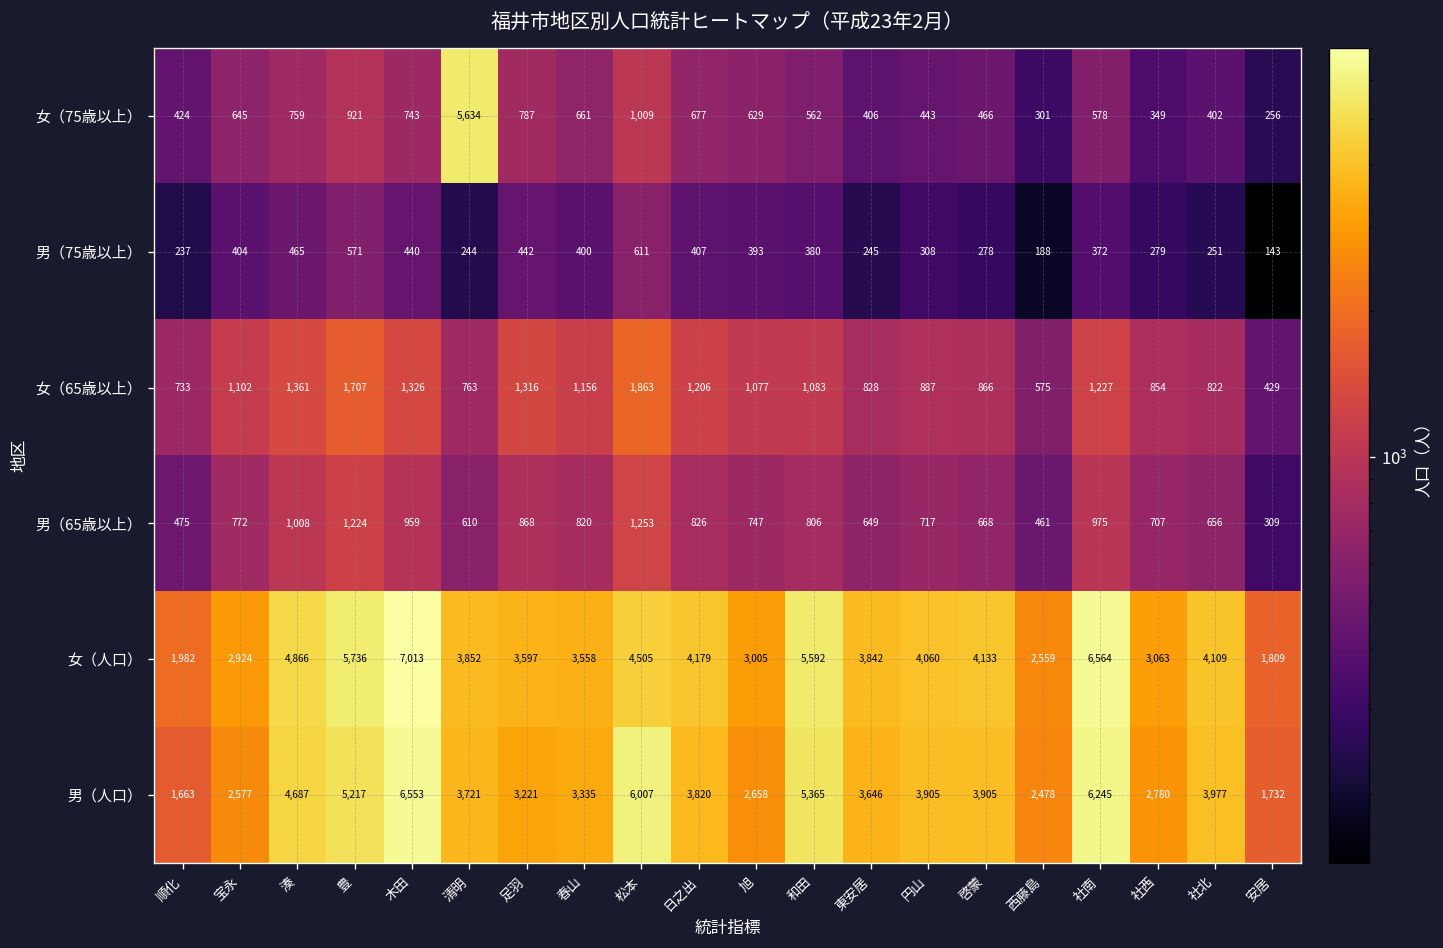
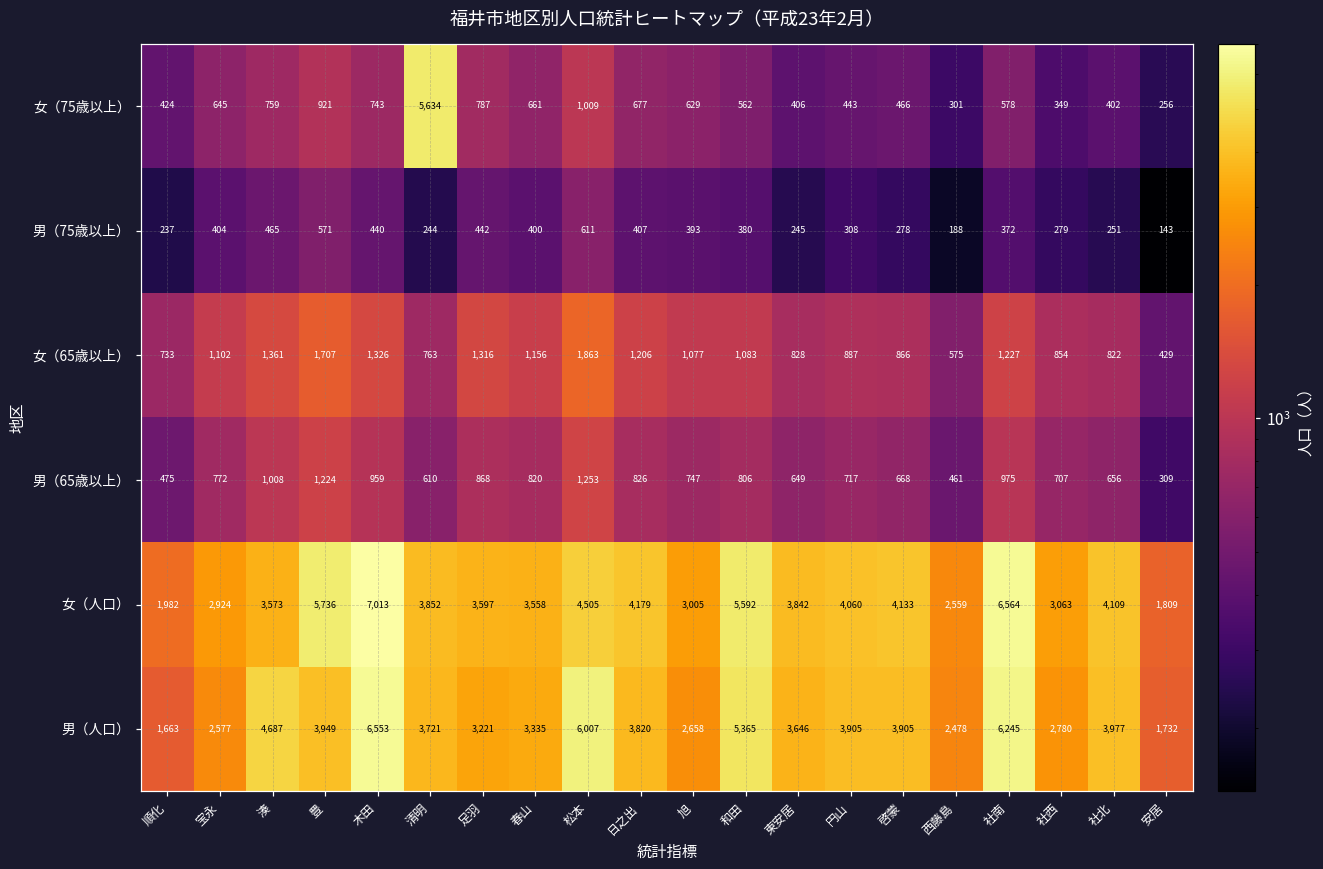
女（人口）, 湊: 4,866 -> 3,573
男（人口）, 豊: 5,217 -> 3,949
